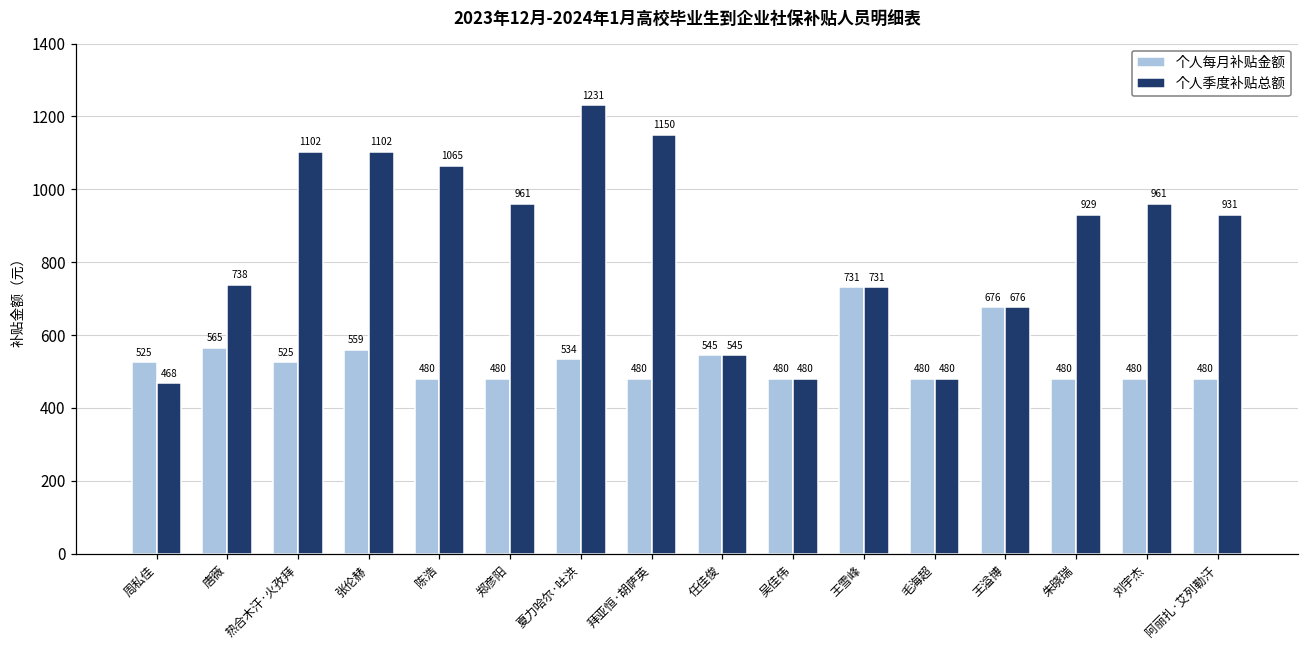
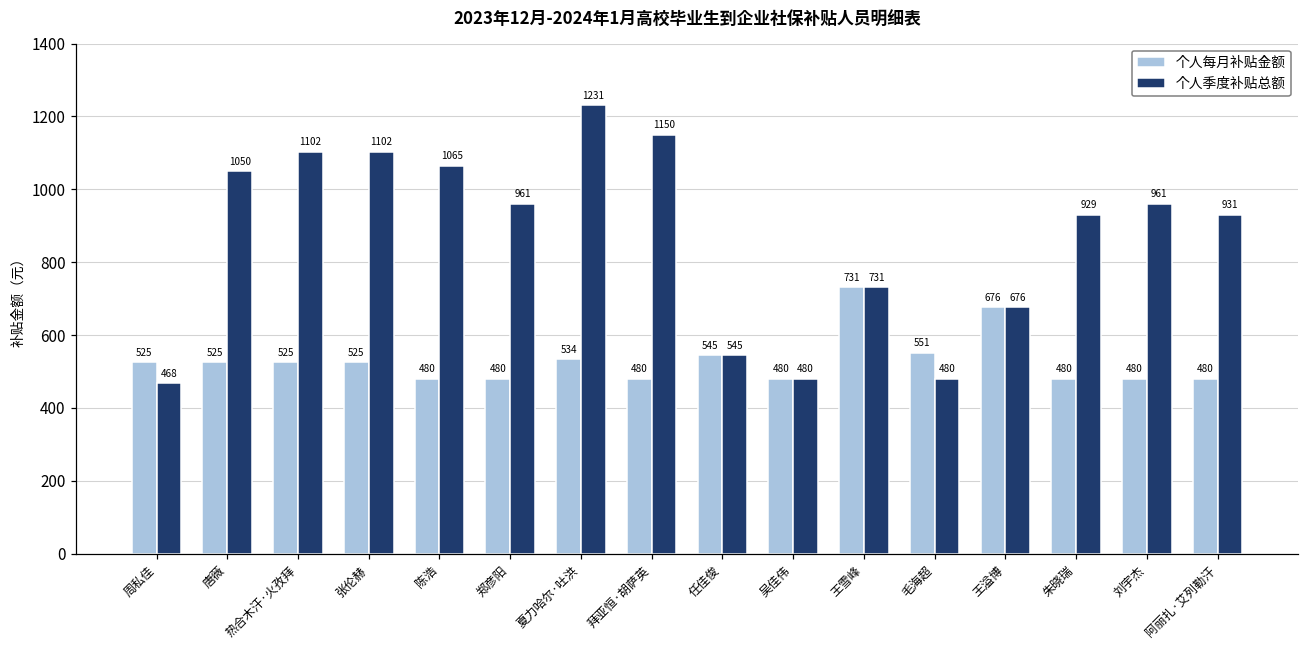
个人每月补贴金额, 唐薇: 565 -> 525
个人季度补贴总额, 唐薇: 738 -> 1050
个人每月补贴金额, 张伦赫: 559 -> 525
个人每月补贴金额, 毛海超: 480 -> 551
